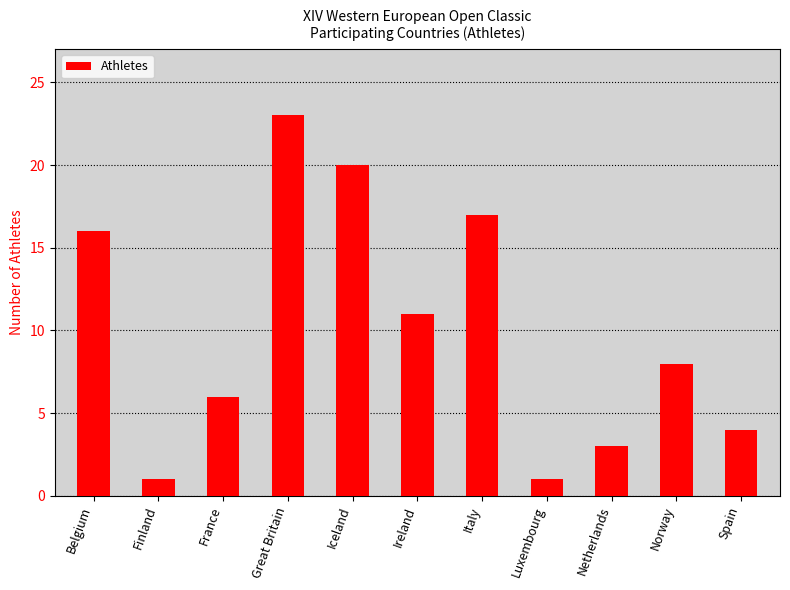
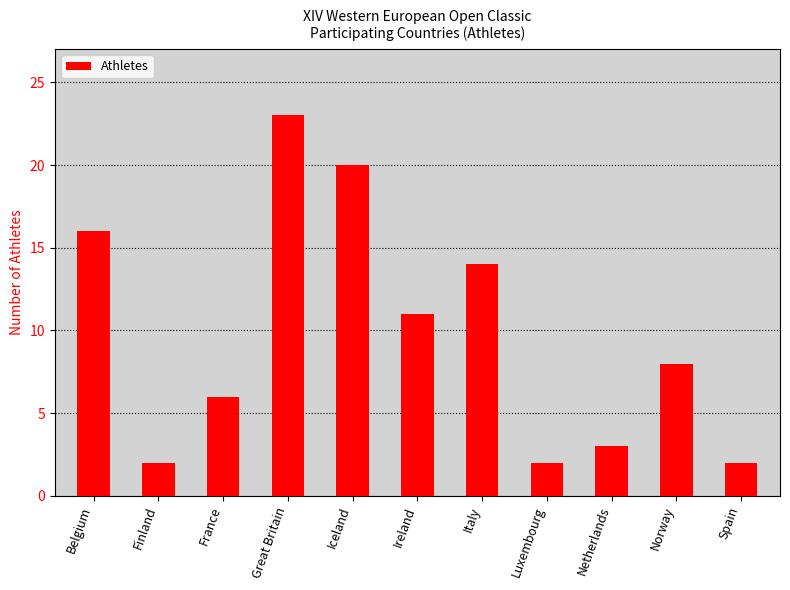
Finland: 1 -> 2
Italy: 17 -> 14
Luxembourg: 1 -> 2
Spain: 4 -> 2
